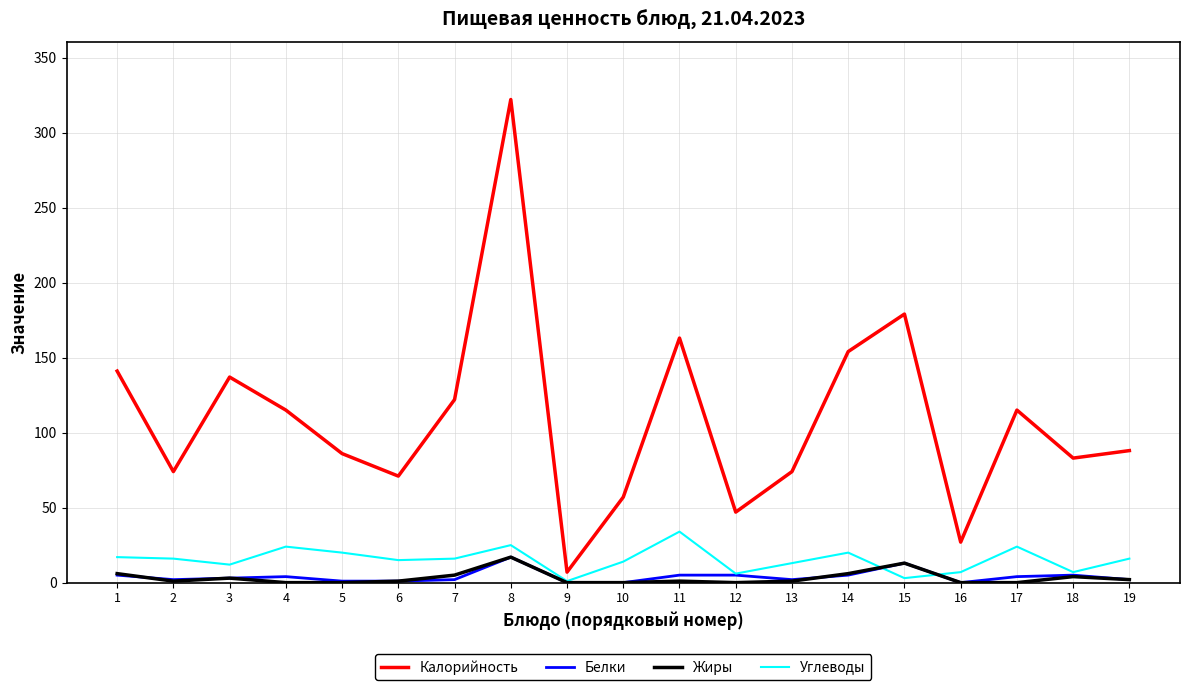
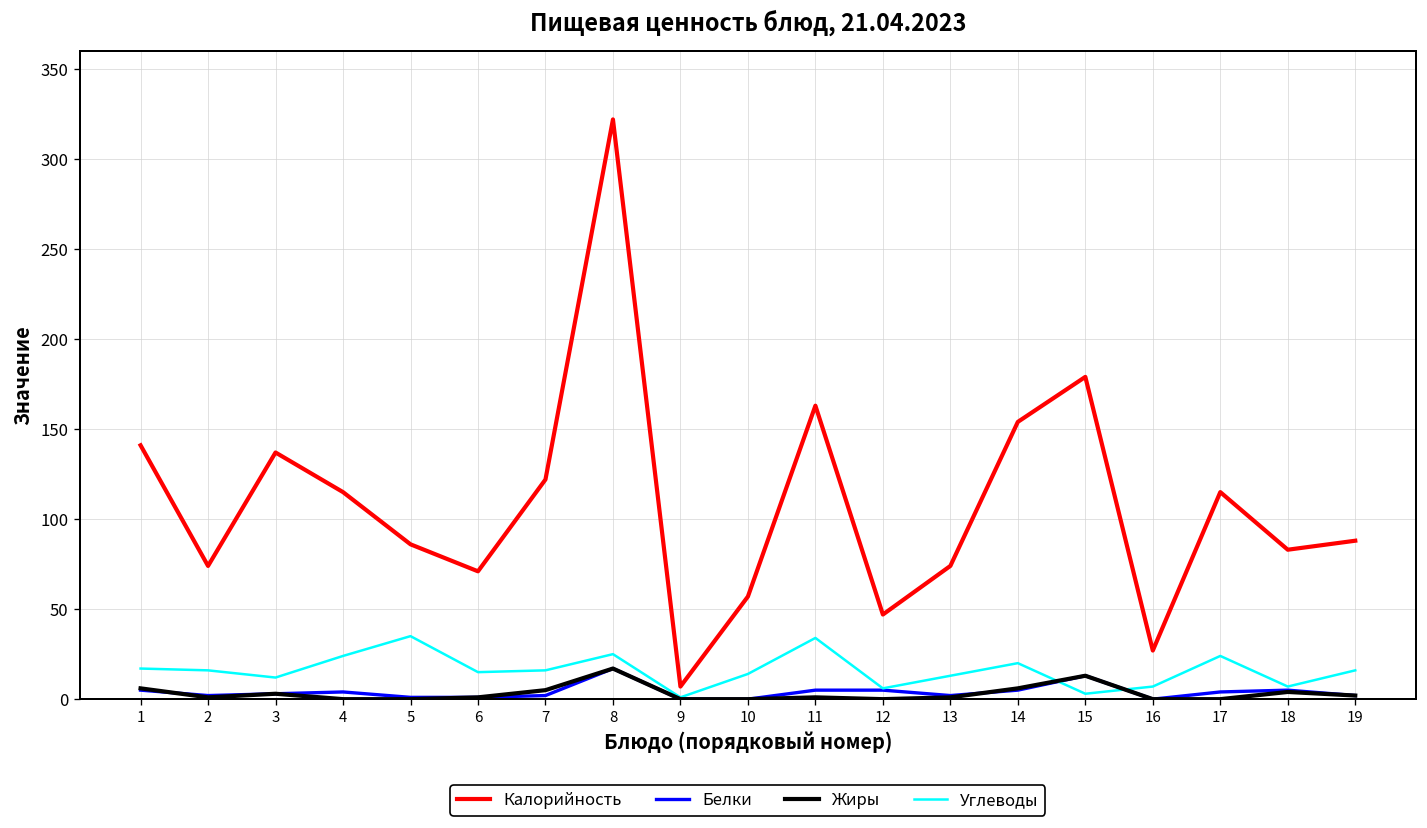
Углеводы, 5: 20 -> 35
